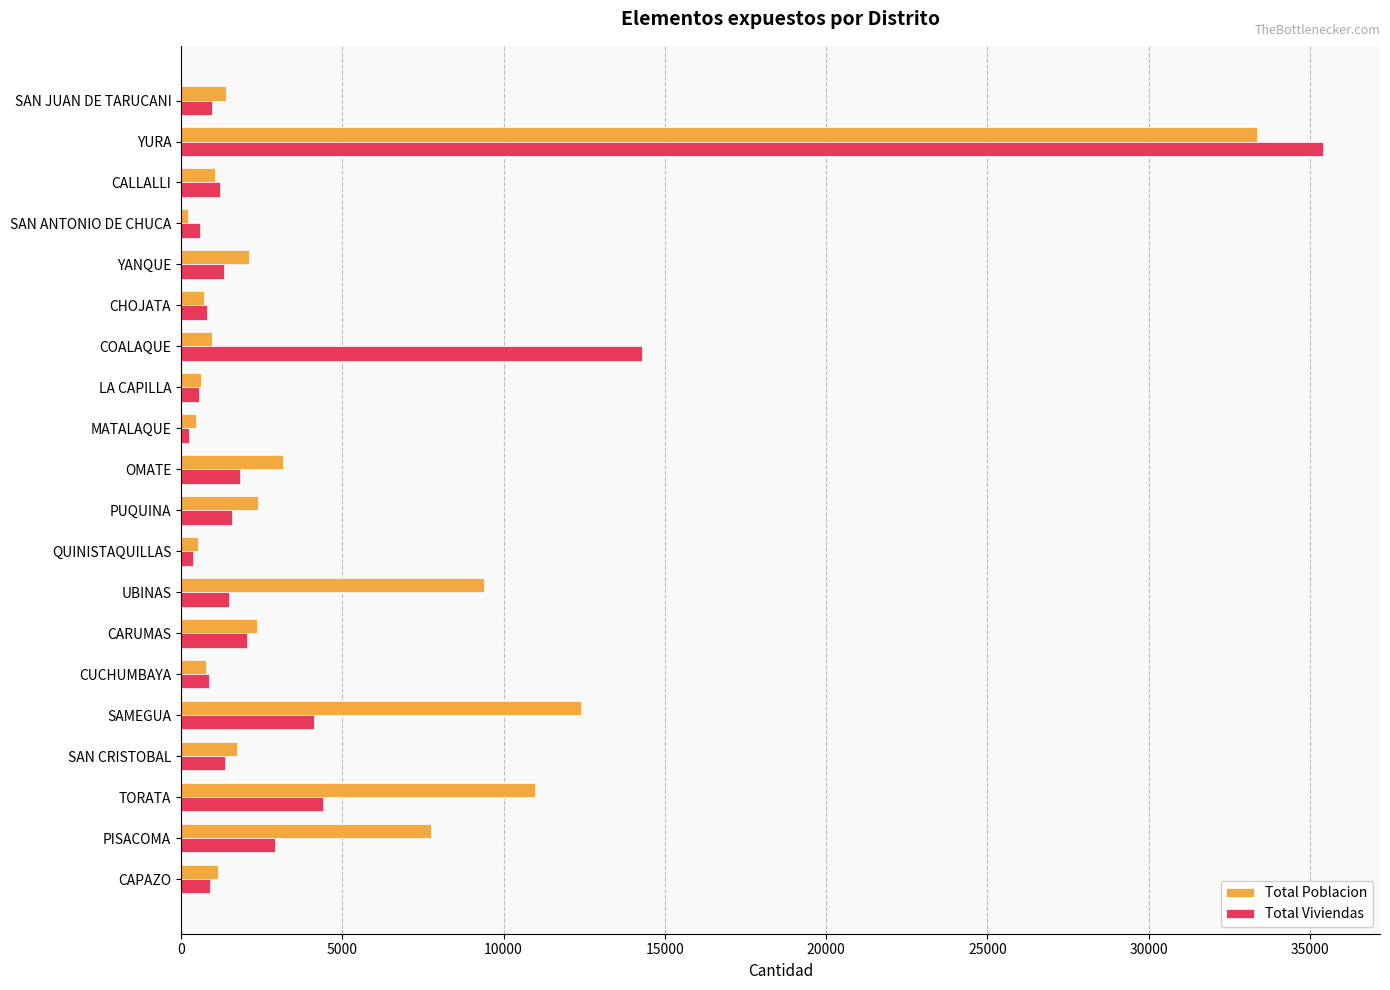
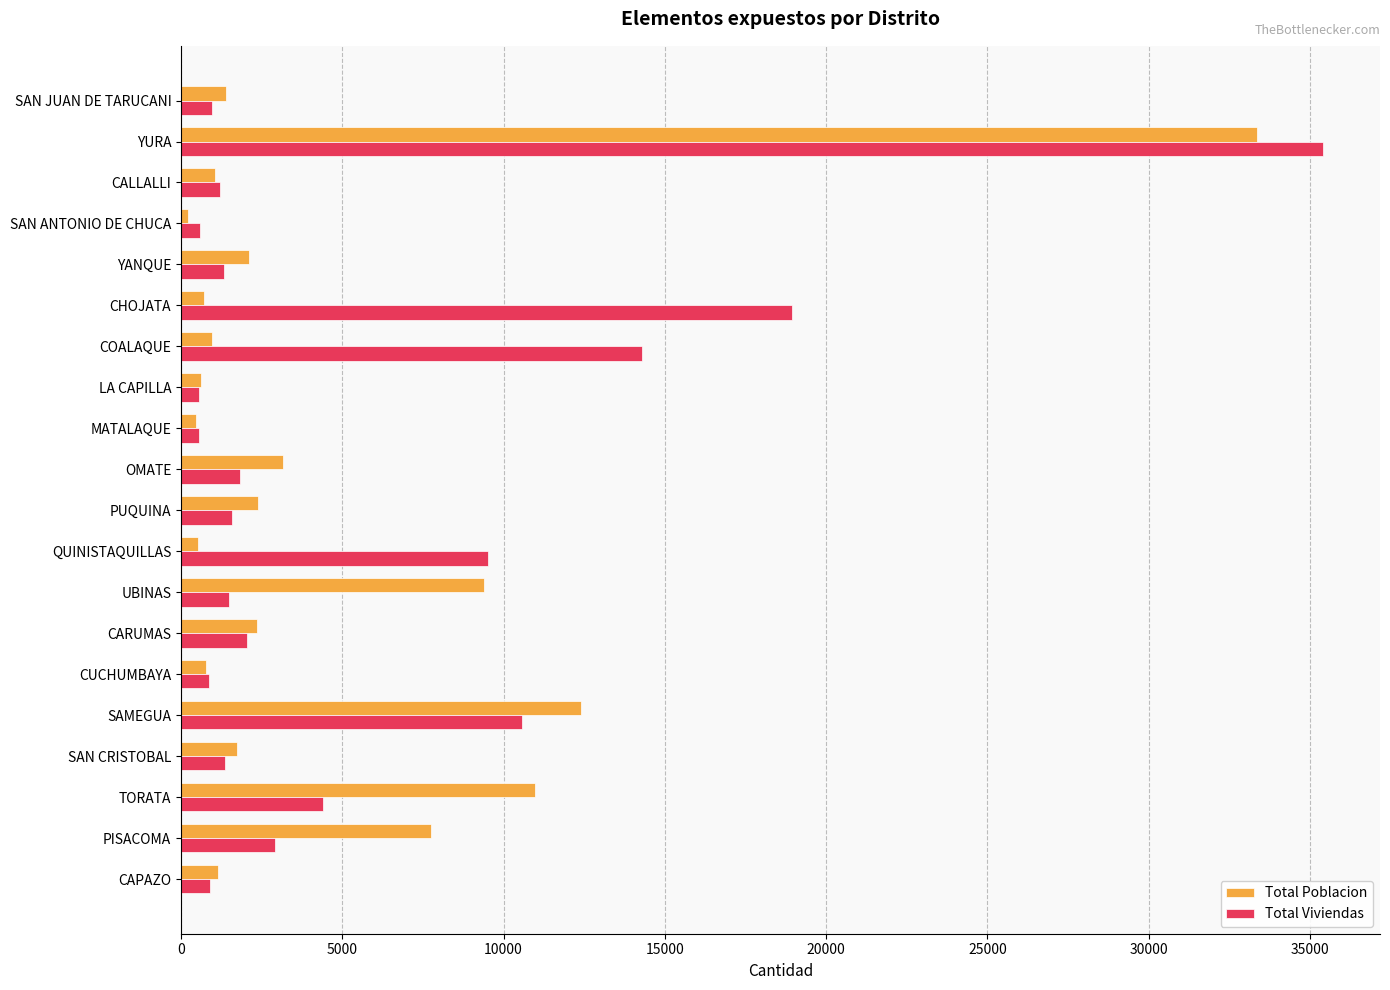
Total Viviendas, CHOJATA: 800 -> 18900
Total Viviendas, MATALAQUE: 300 -> 600
Total Viviendas, QUINISTAQUILLAS: 400 -> 9500
Total Viviendas, SAMEGUA: 4100 -> 10600
